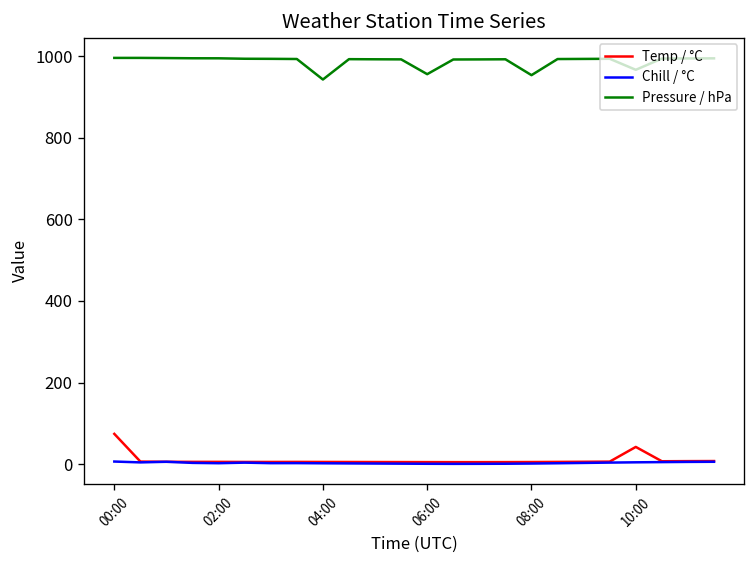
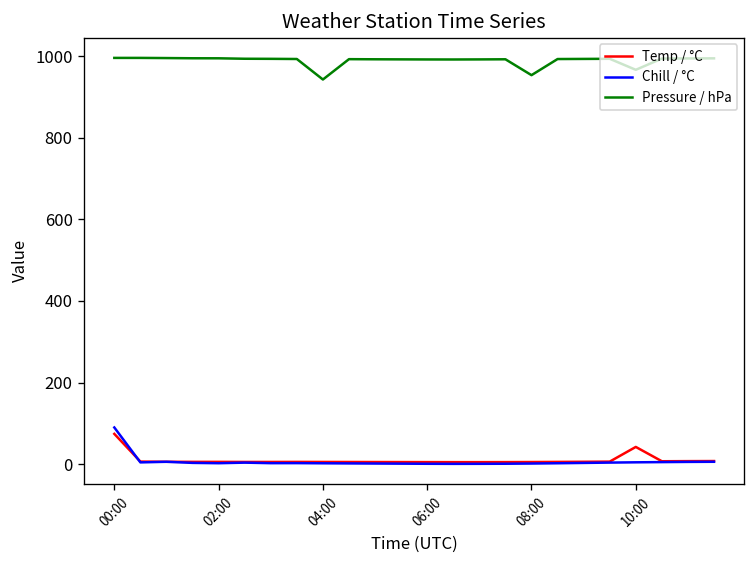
Chill / °C, 00:00: 10 -> 90
Pressure / hPa, 06:00: 960 -> 990
